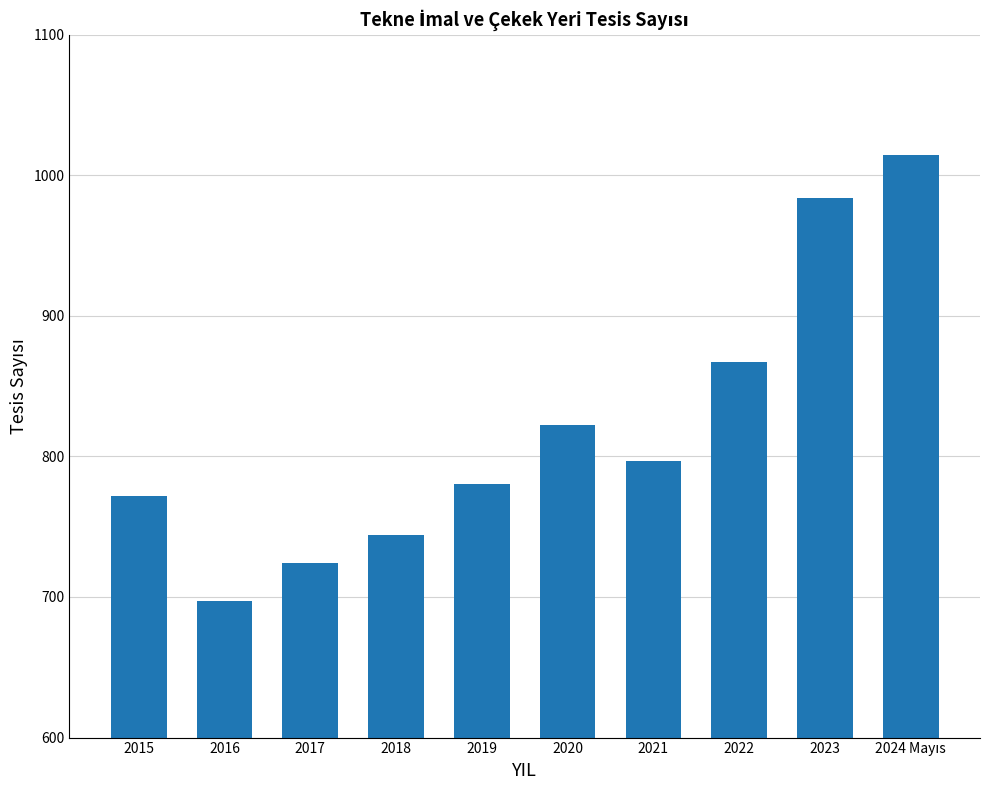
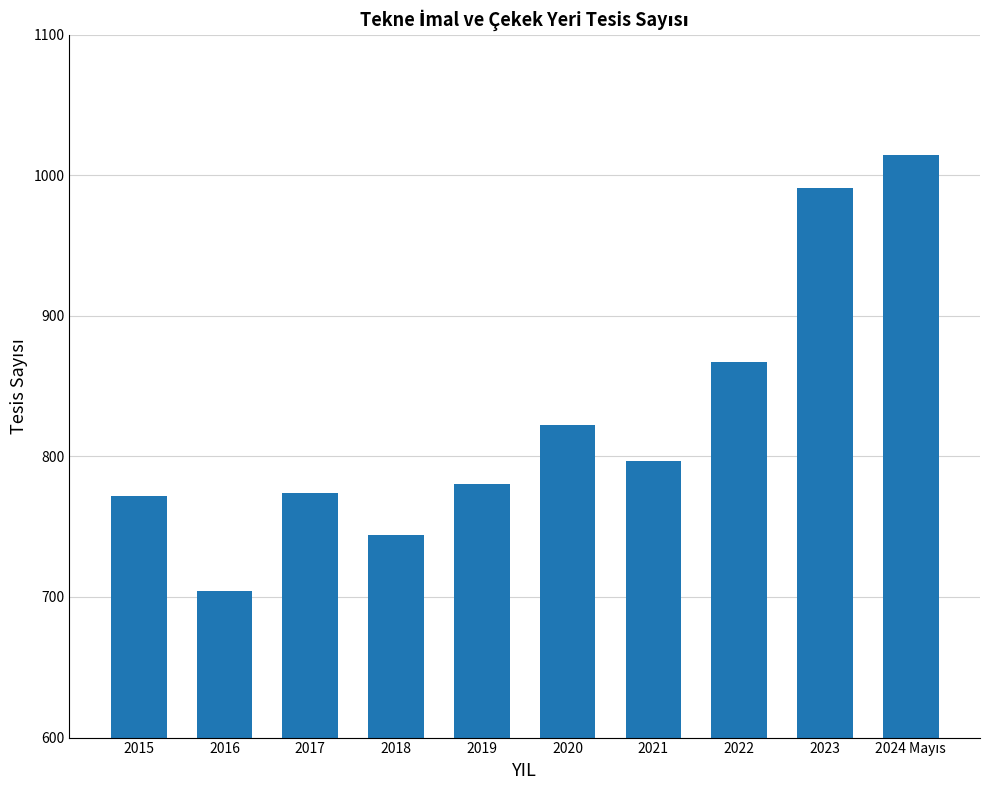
2016: 697 -> 704
2017: 724 -> 774
2023: 984 -> 991
